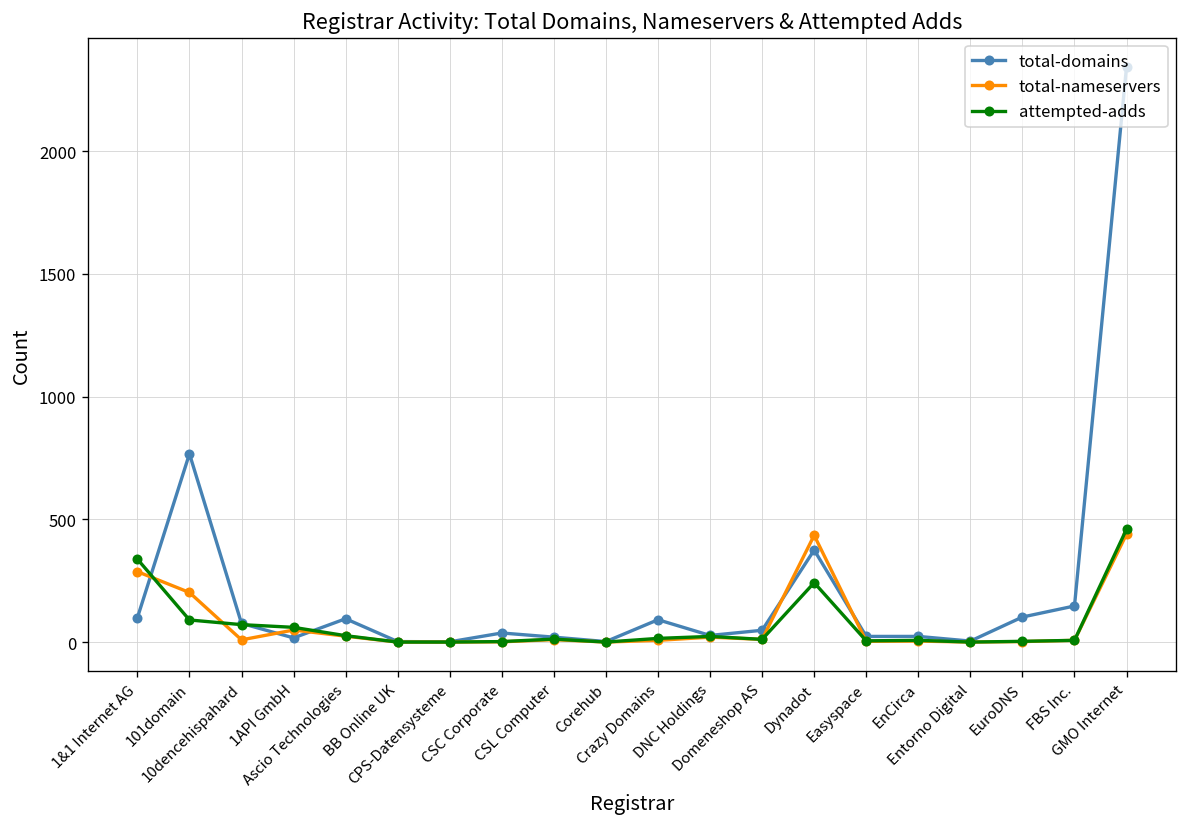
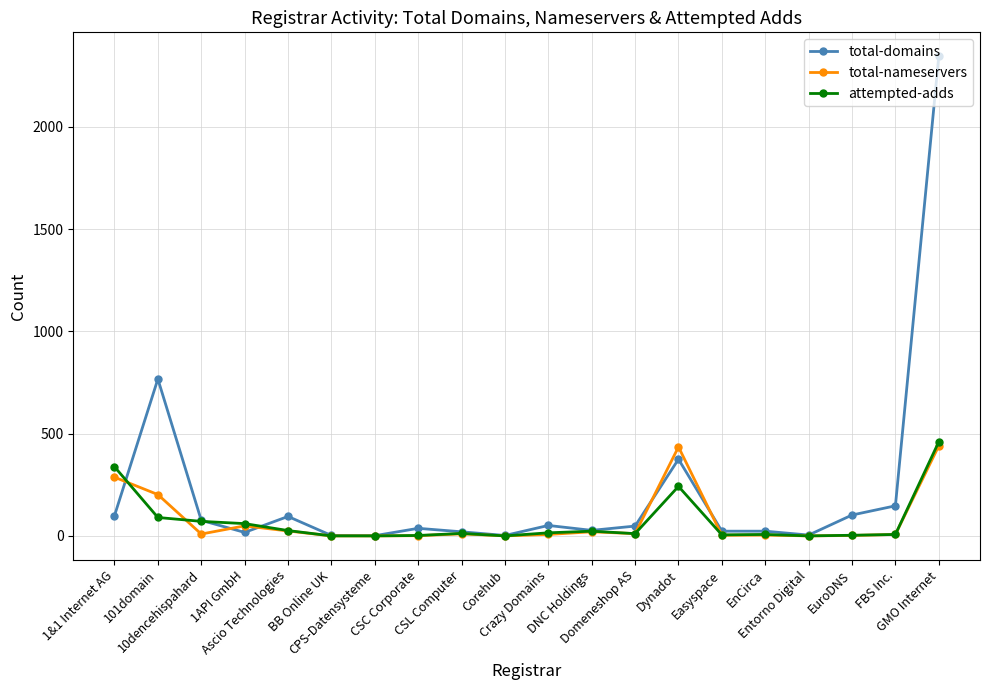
total-domains, Crazy Domains: 90 -> 50
